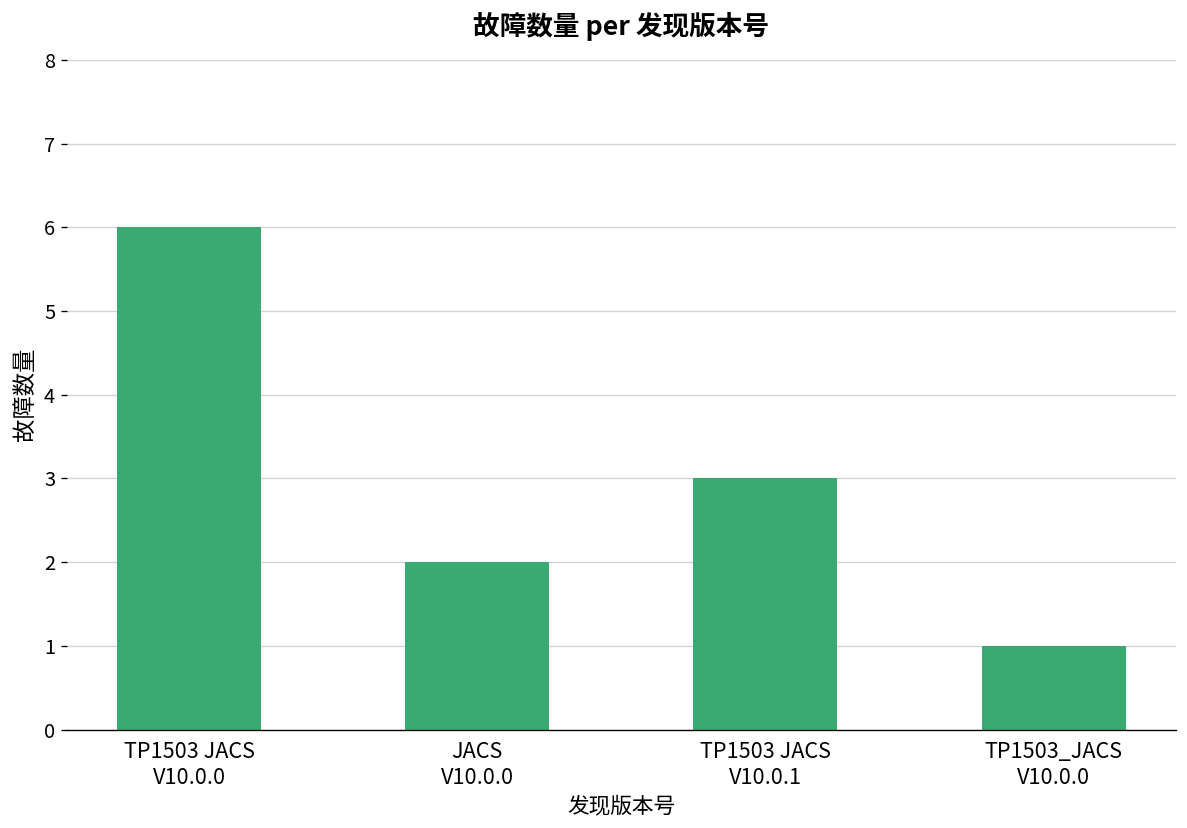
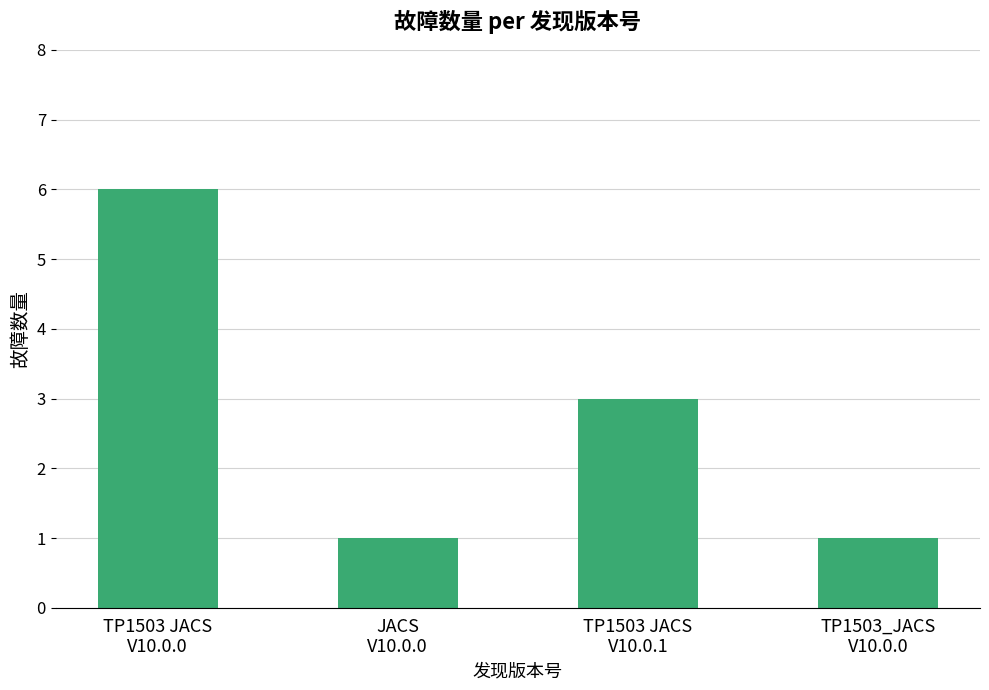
JACS V10.0.0: 2 -> 1
